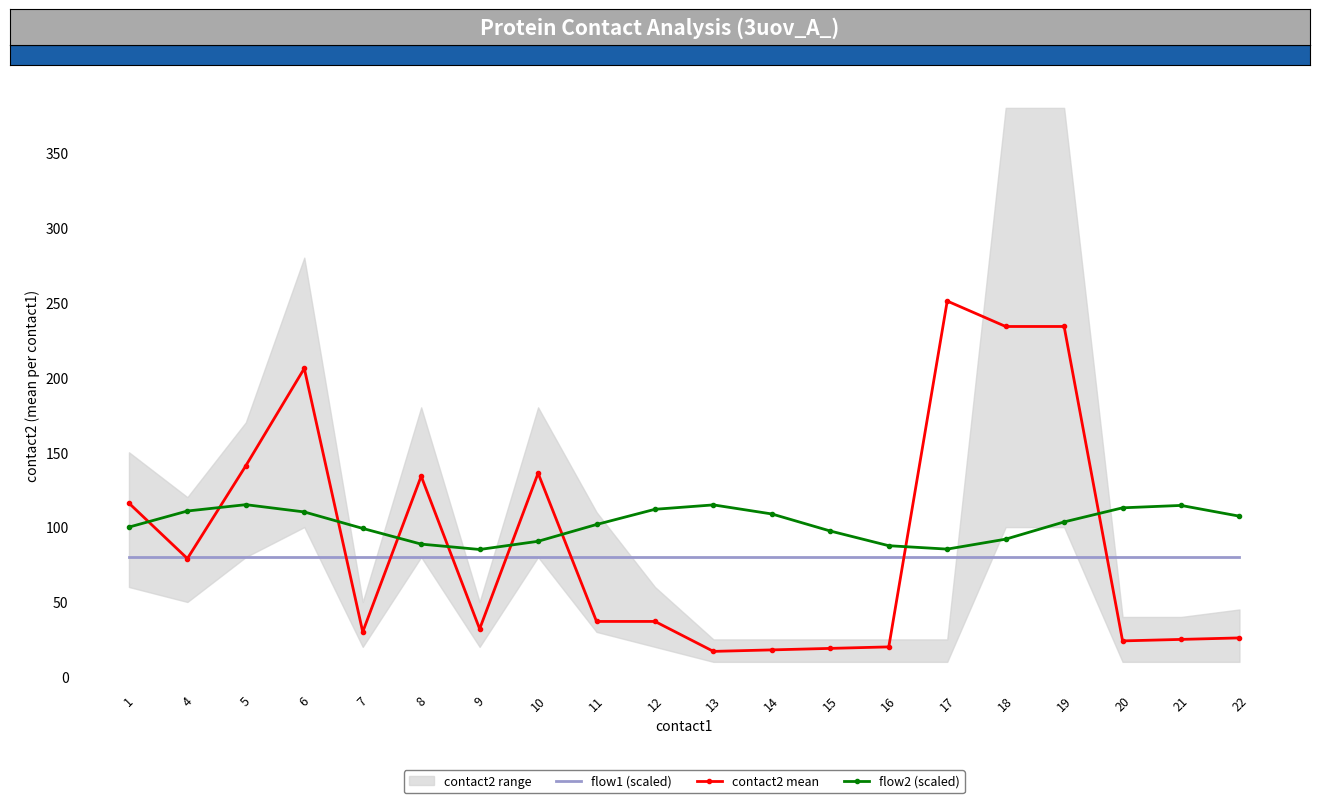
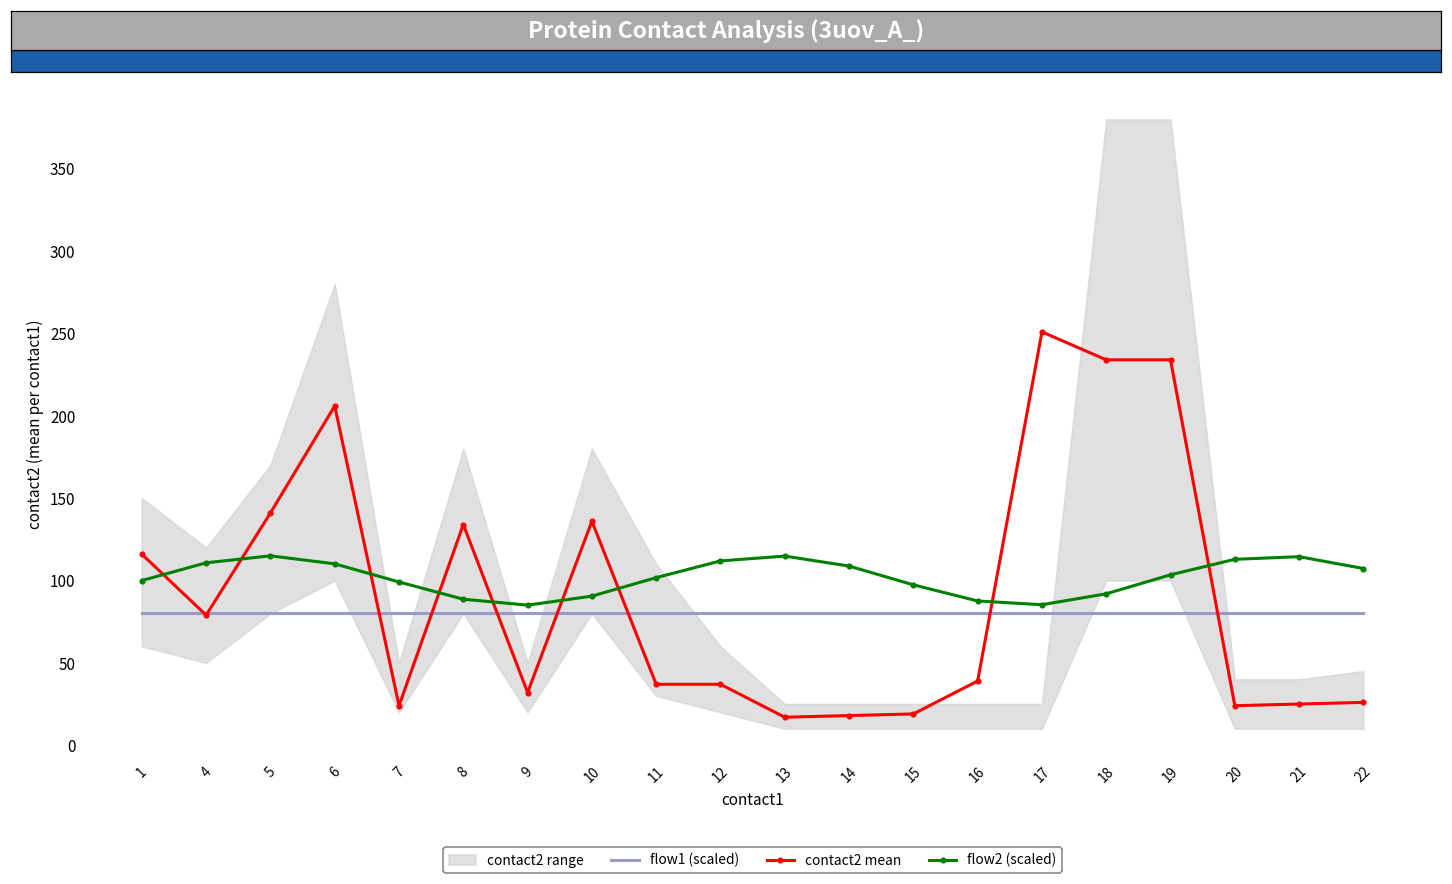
contact2 mean, 7: 30 -> 24
contact2 mean, 16: 20 -> 39
